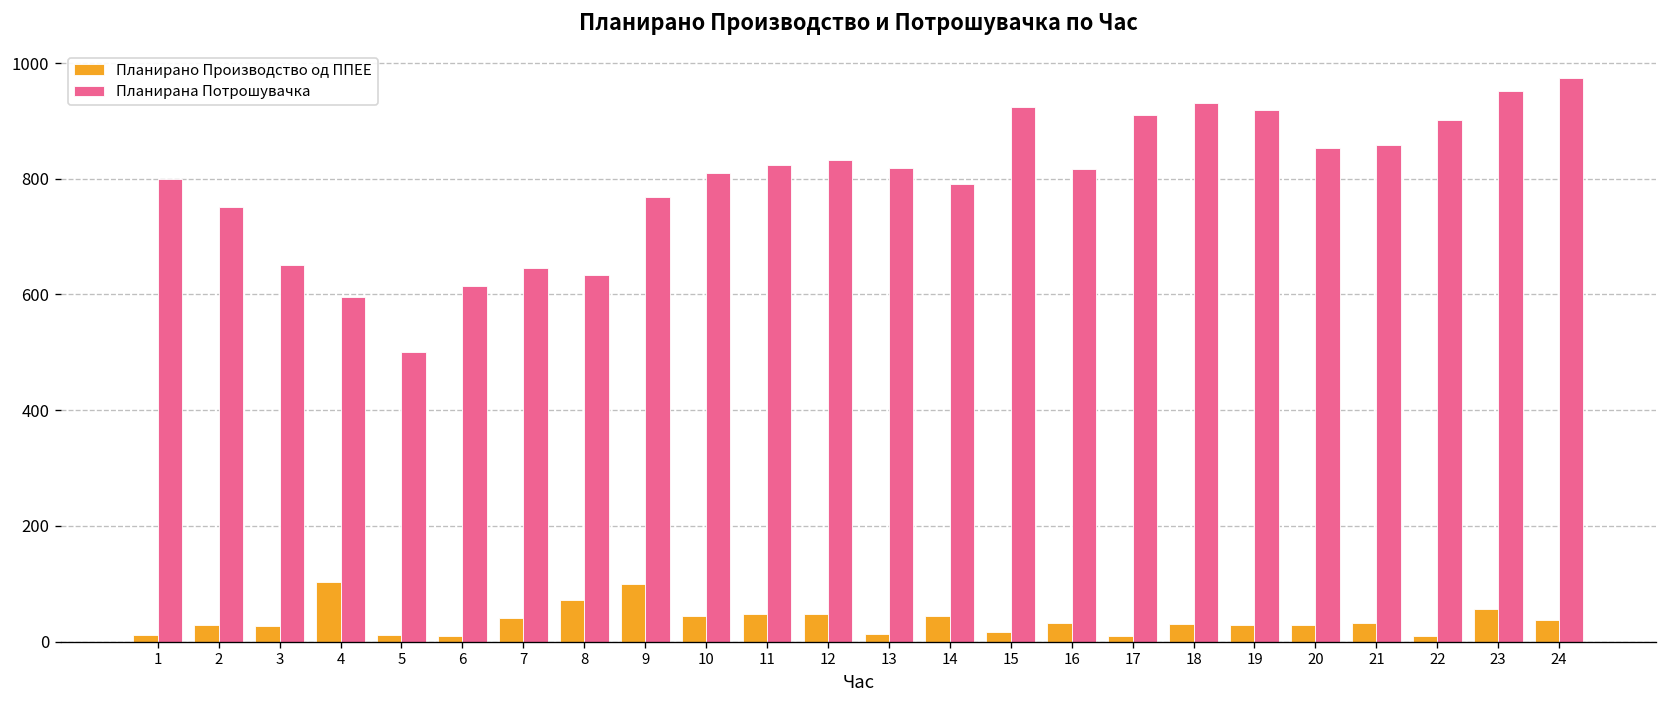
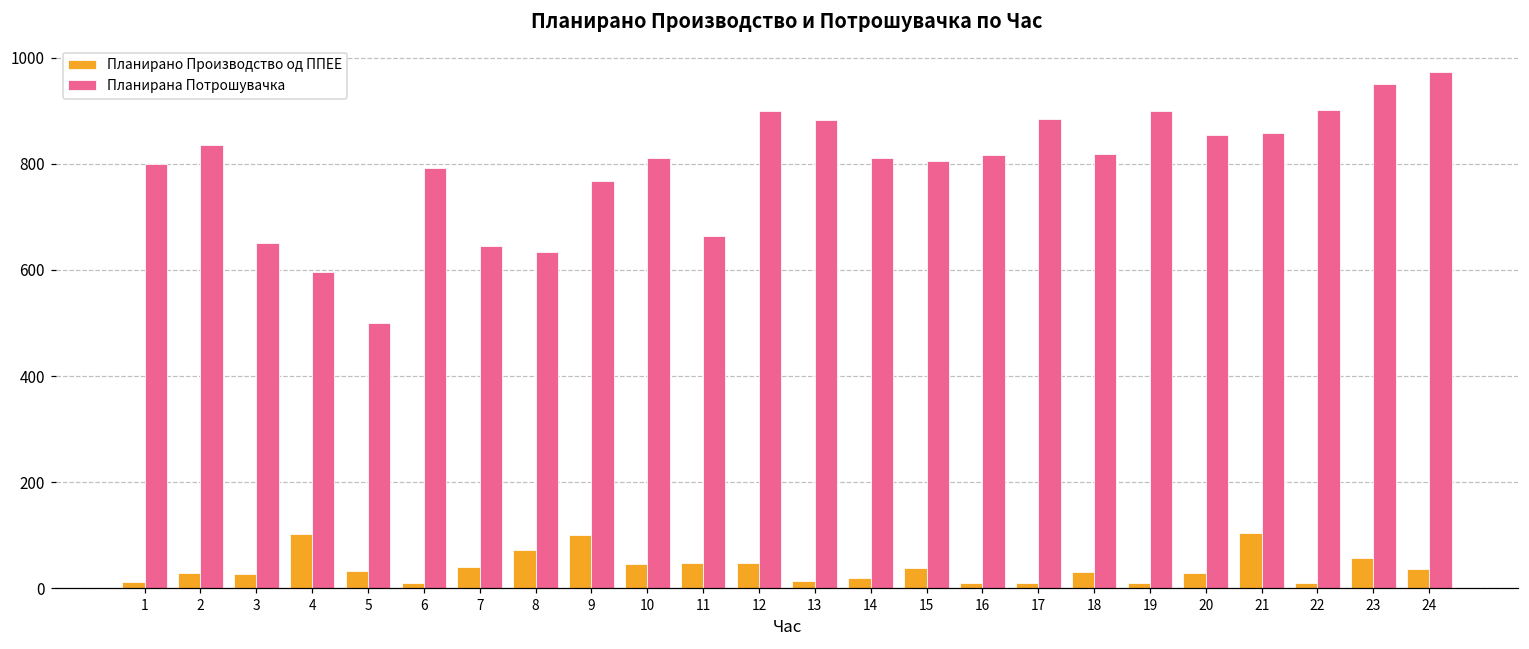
Планирана Потрошувачка, 2: 750 -> 830
Планирано Производство од ППЕЕ, 5: 10 -> 30
Планирана Потрошувачка, 6: 620 -> 790
Планирана Потрошувачка, 11: 820 -> 660
Планирана Потрошувачка, 12: 830 -> 900
Планирана Потрошувачка, 13: 820 -> 880
Планирано Производство од ППЕЕ, 14: 40 -> 20
Планирана Потрошувачка, 14: 790 -> 810
Планирано Производство од ППЕЕ, 15: 20 -> 40
Планирана Потрошувачка, 15: 920 -> 810
Планирано Производство од ППЕЕ, 16: 30 -> 10
Планирана Потрошувачка, 17: 910 -> 890
Планирана Потрошувачка, 18: 930 -> 820
Планирано Производство од ППЕЕ, 19: 30 -> 10
Планирана Потрошувачка, 19: 920 -> 900
Планирано Производство од ППЕЕ, 21: 30 -> 100
